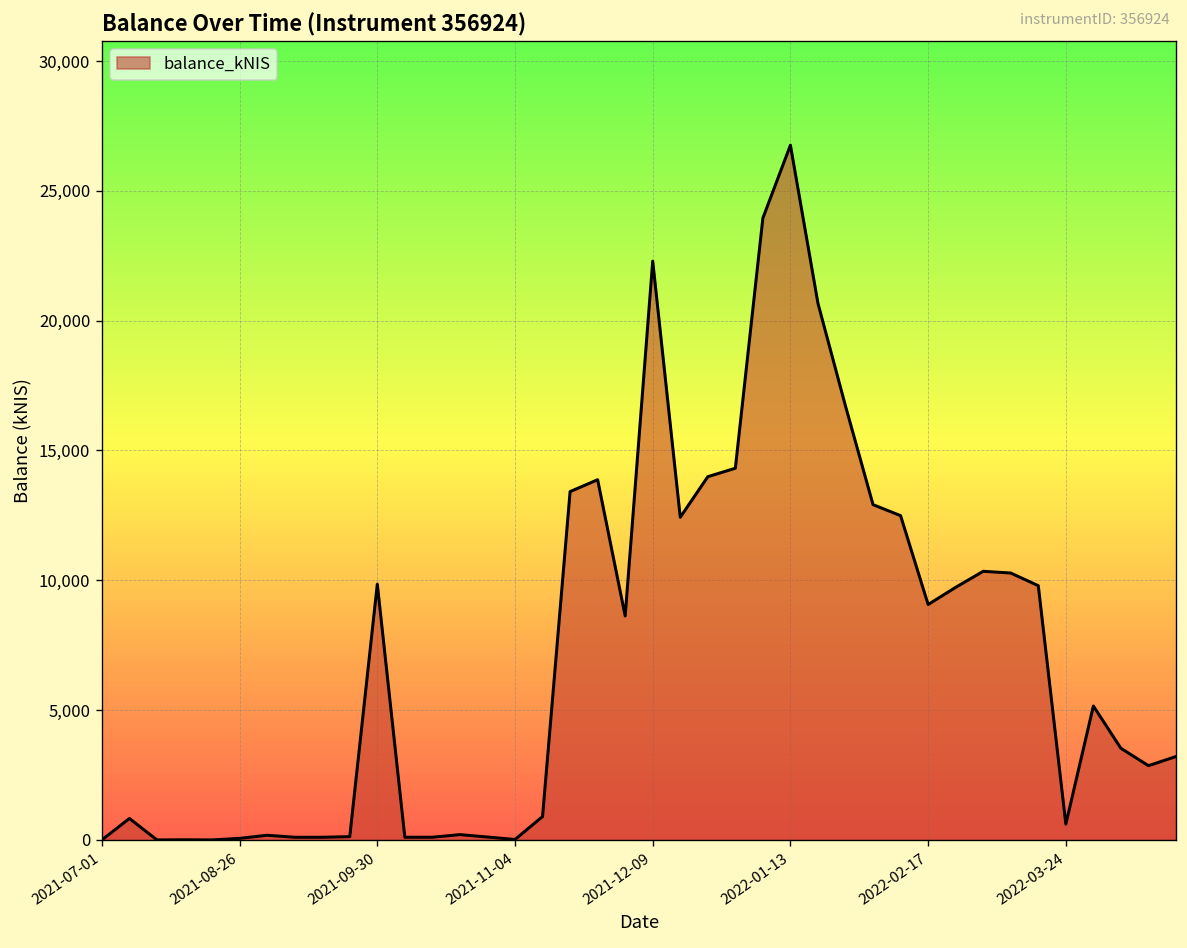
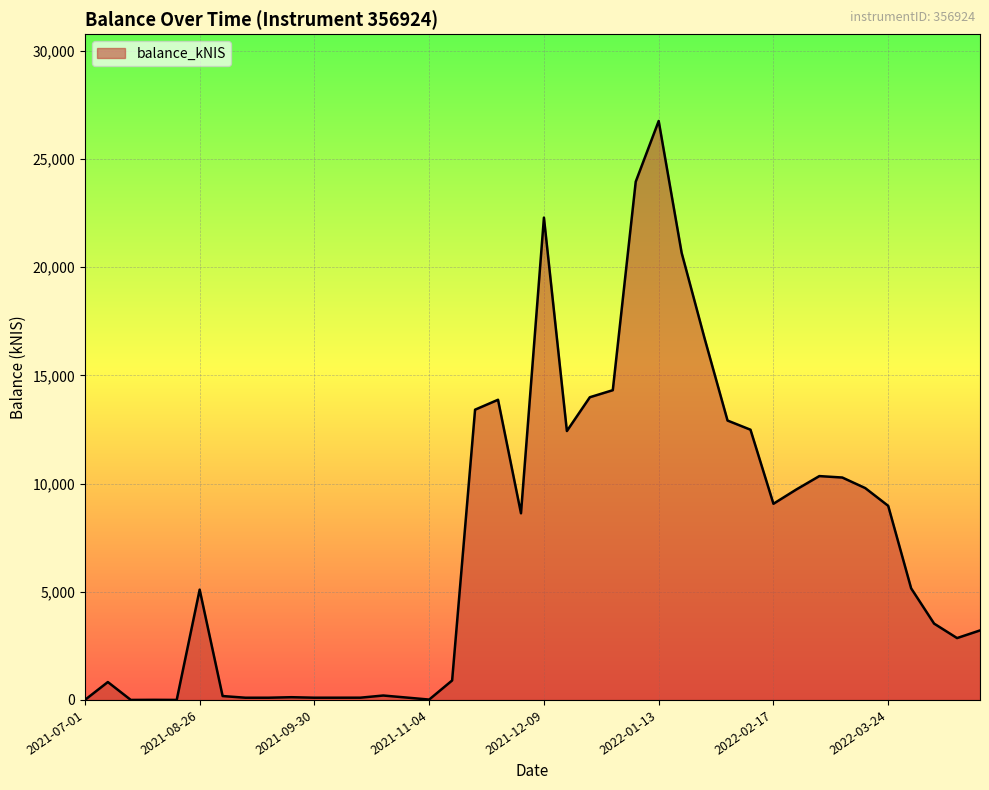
2021-08-26: 100 -> 5,100
2021-09-30: 9,900 -> 100
2022-03-24: 600 -> 9,000
